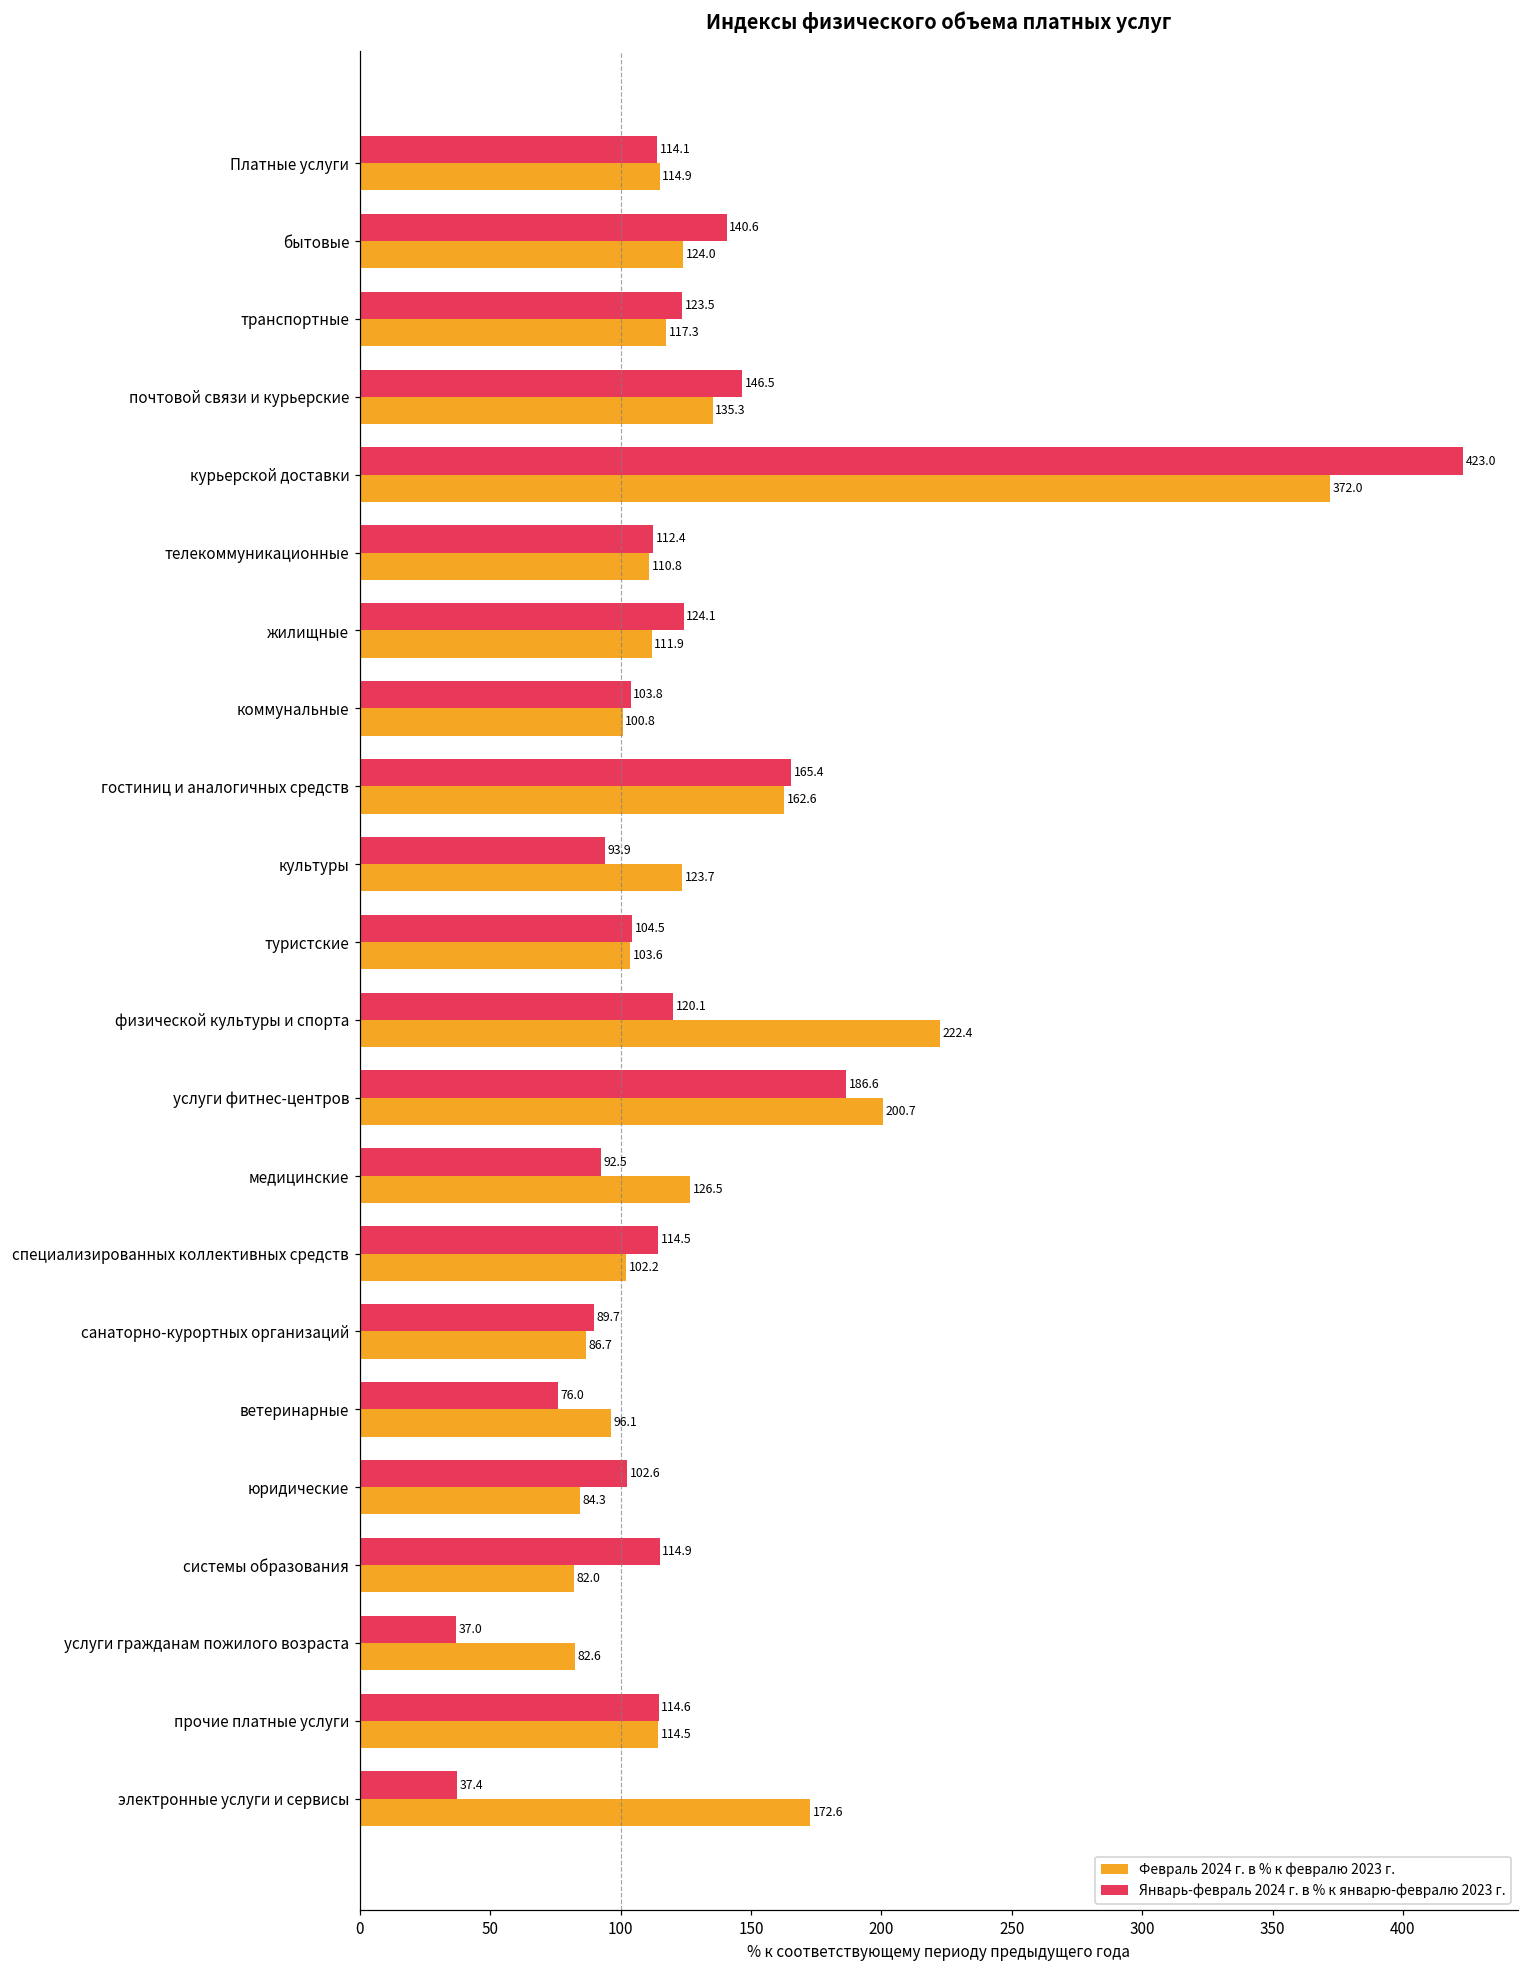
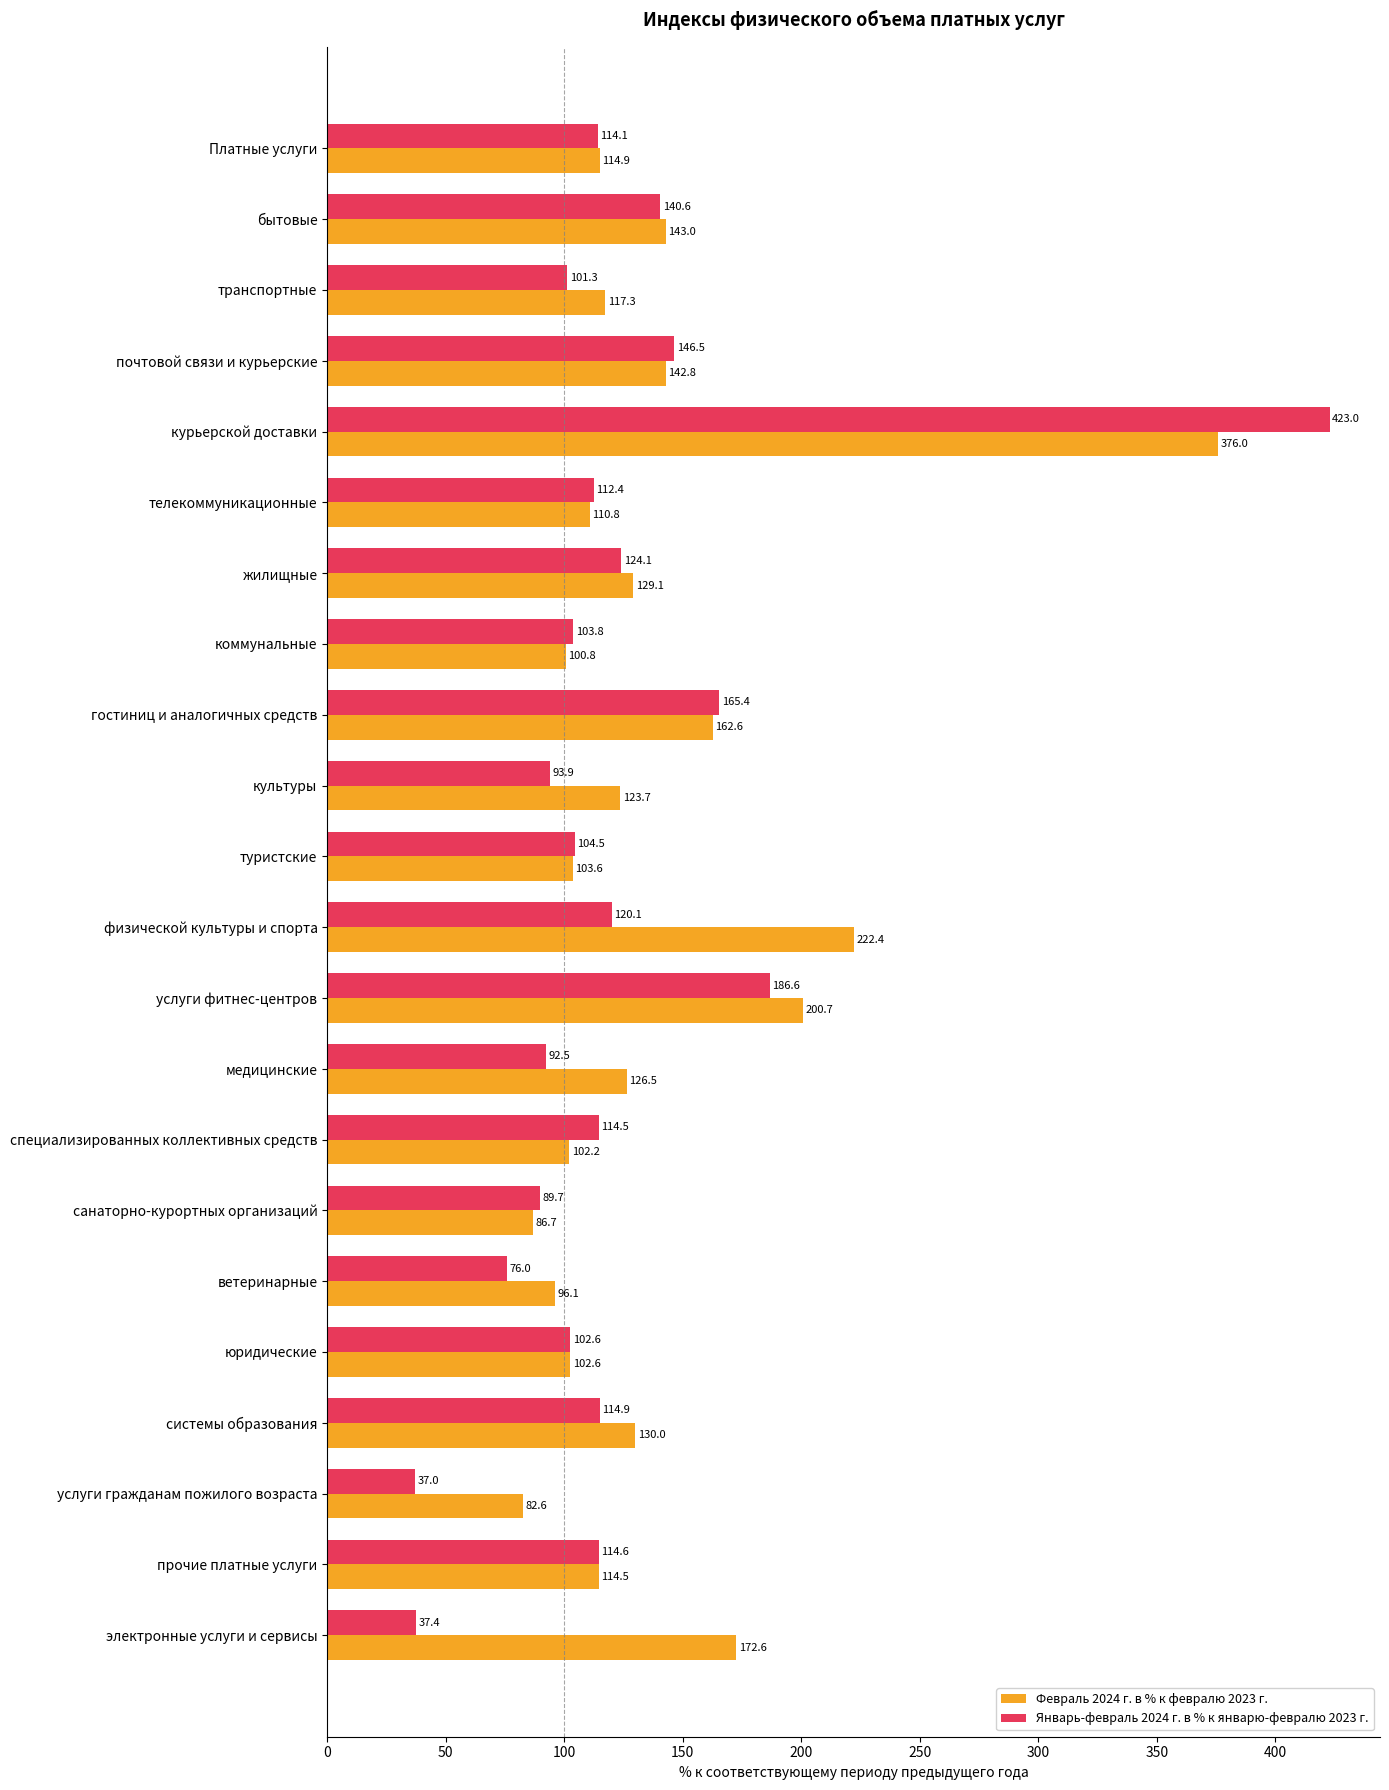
Февраль 2024 г. в % к февралю 2023 г., бытовые: 124.0 -> 143.0
Январь-февраль 2024 г. в % к январю-февралю 2023 г., транспортные: 123.5 -> 101.3
Февраль 2024 г. в % к февралю 2023 г., почтовой связи и курьерские: 135.3 -> 142.8
Февраль 2024 г. в % к февралю 2023 г., курьерской доставки: 372.0 -> 376.0
Февраль 2024 г. в % к февралю 2023 г., жилищные: 111.9 -> 129.1
Февраль 2024 г. в % к февралю 2023 г., юридические: 84.3 -> 102.6
Февраль 2024 г. в % к февралю 2023 г., системы образования: 82.0 -> 130.0
